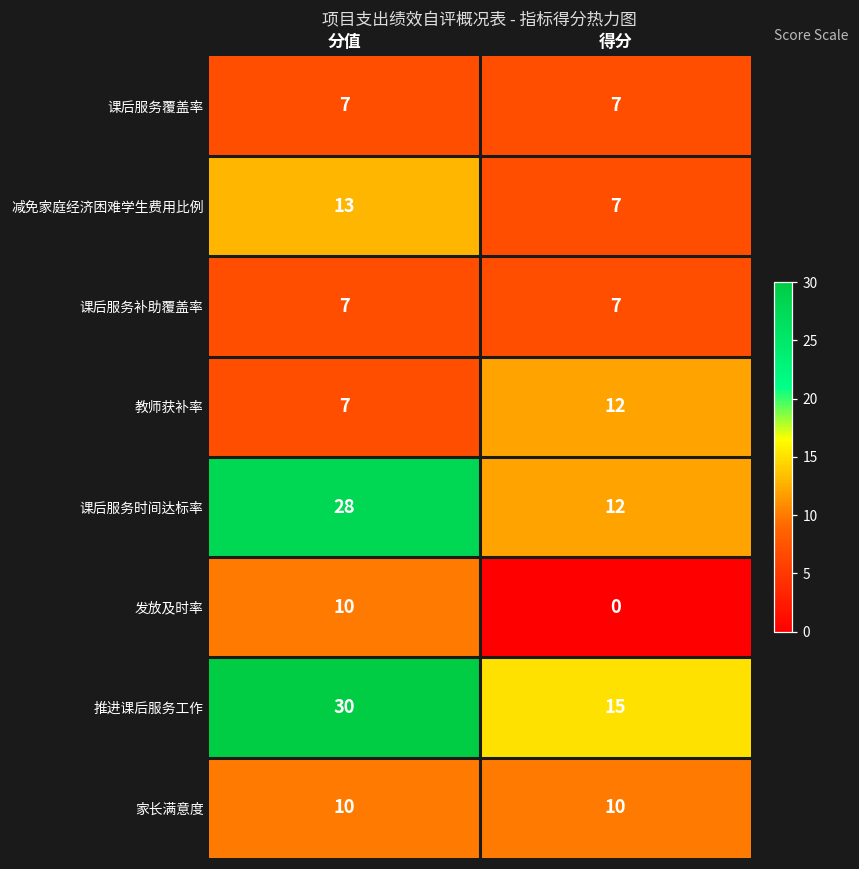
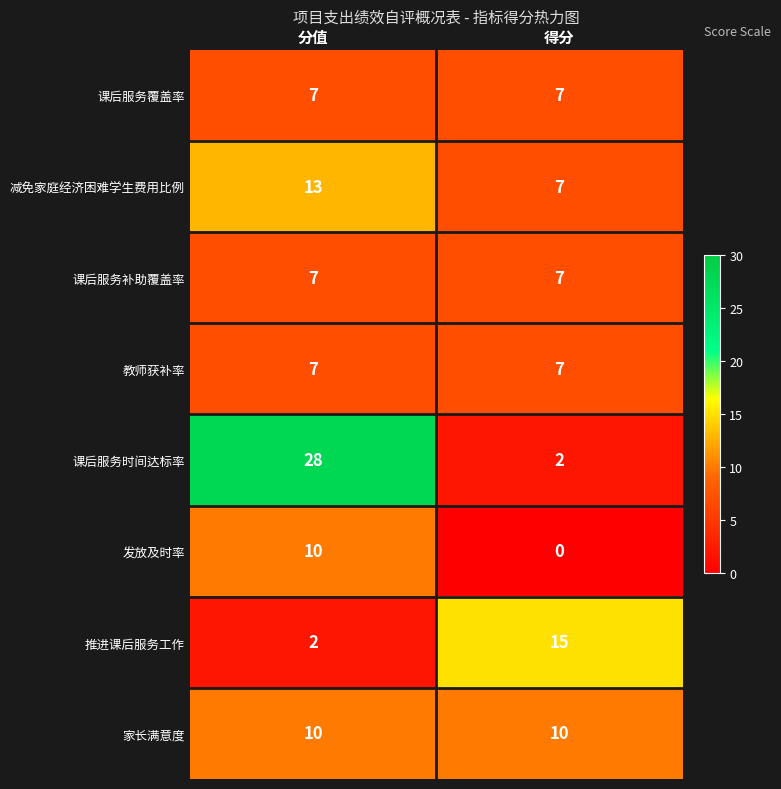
教师获补率, 得分: 12 -> 7
课后服务时间达标率, 得分: 12 -> 2
推进课后服务工作, 分值: 30 -> 2
